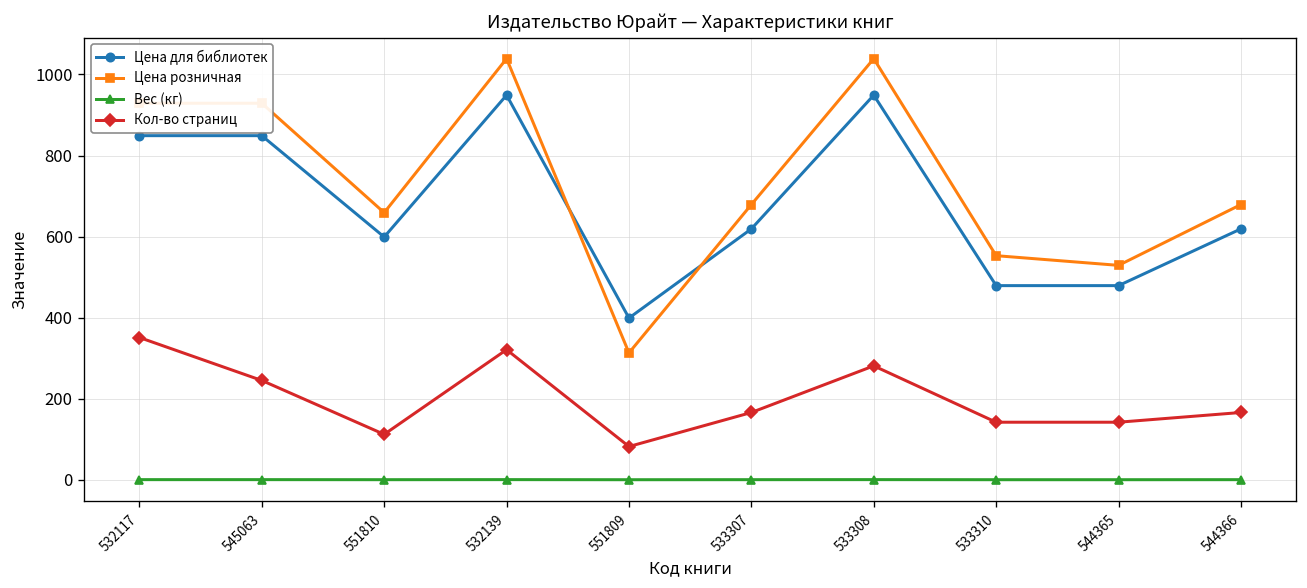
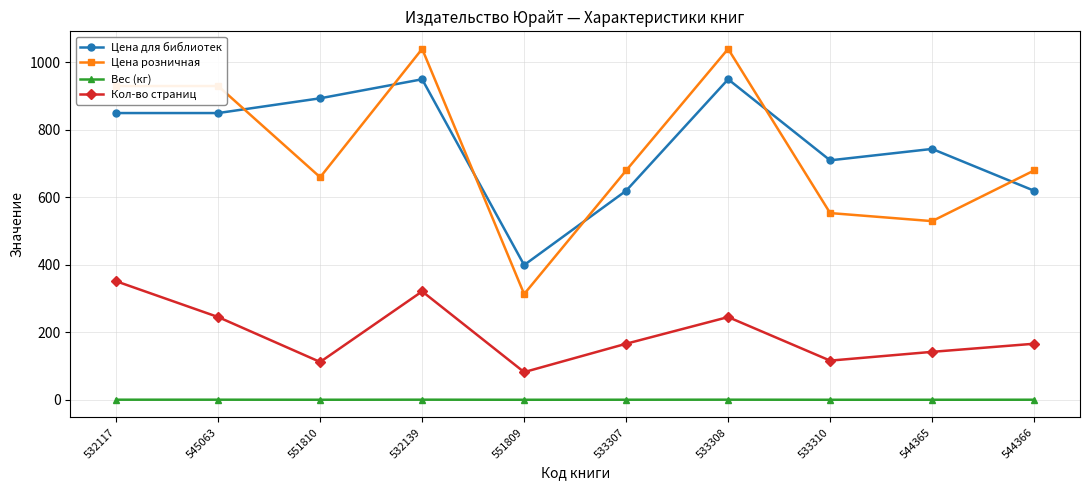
Цена для библиотек, 551810: 600 -> 890
Кол-во страниц, 533308: 280 -> 250
Цена для библиотек, 533310: 480 -> 710
Кол-во страниц, 533310: 140 -> 120
Цена для библиотек, 544365: 480 -> 740
